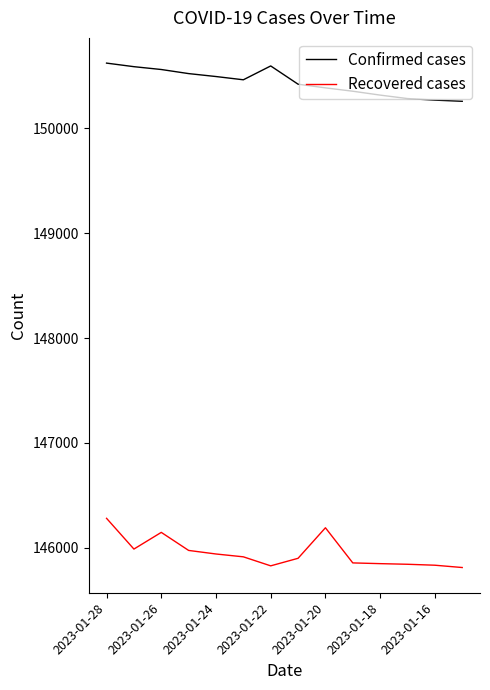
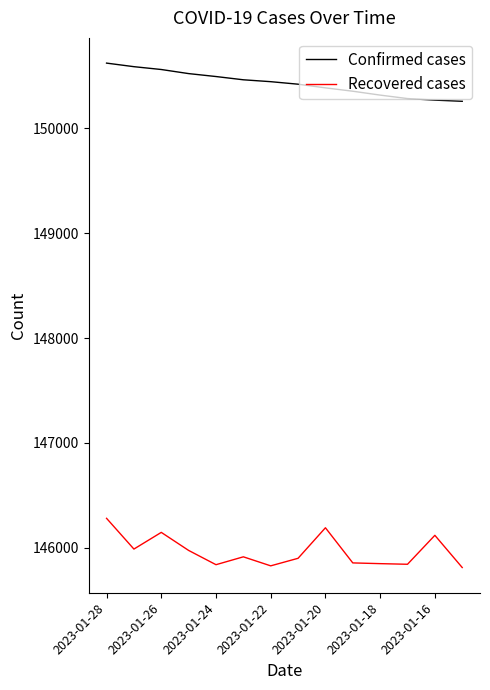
Recovered cases, 2023-01-24: 145940 -> 145840
Confirmed cases, 2023-01-22: 150590 -> 150440
Recovered cases, 2023-01-16: 145830 -> 146120
